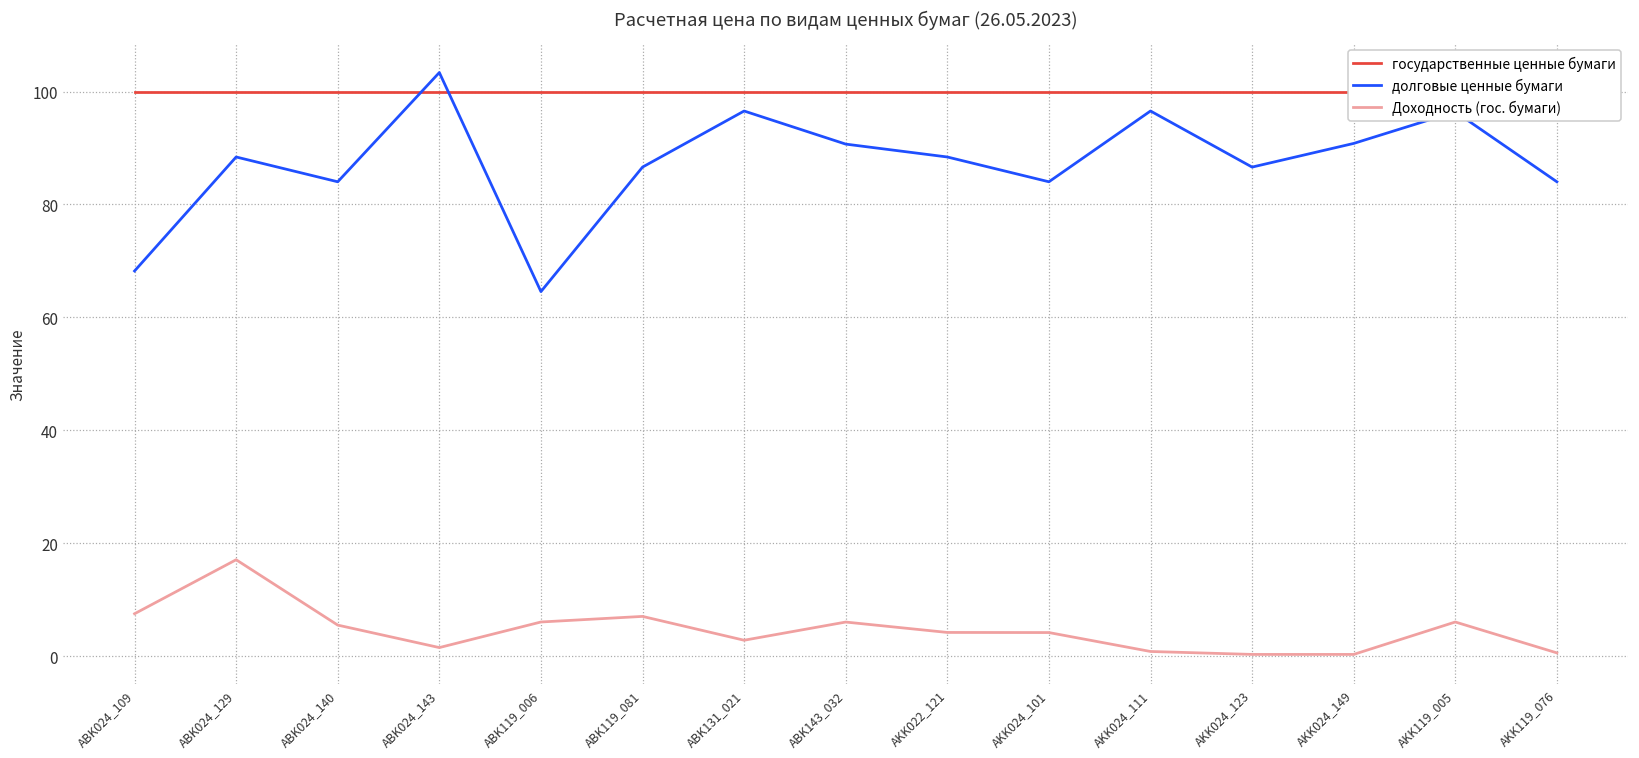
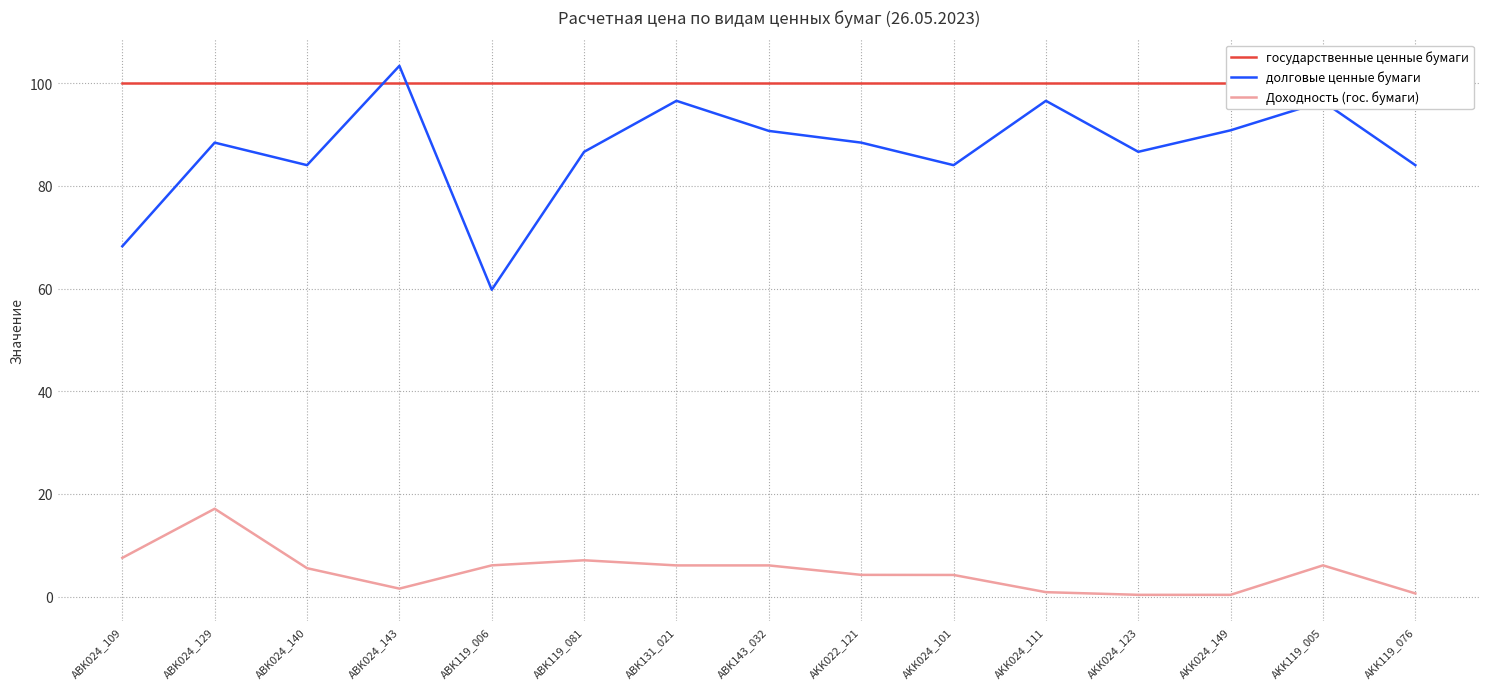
долговые ценные бумаги, ABK119_006: 65 -> 60
Доходность (гос. бумаги), ABK131_021: 3 -> 6
